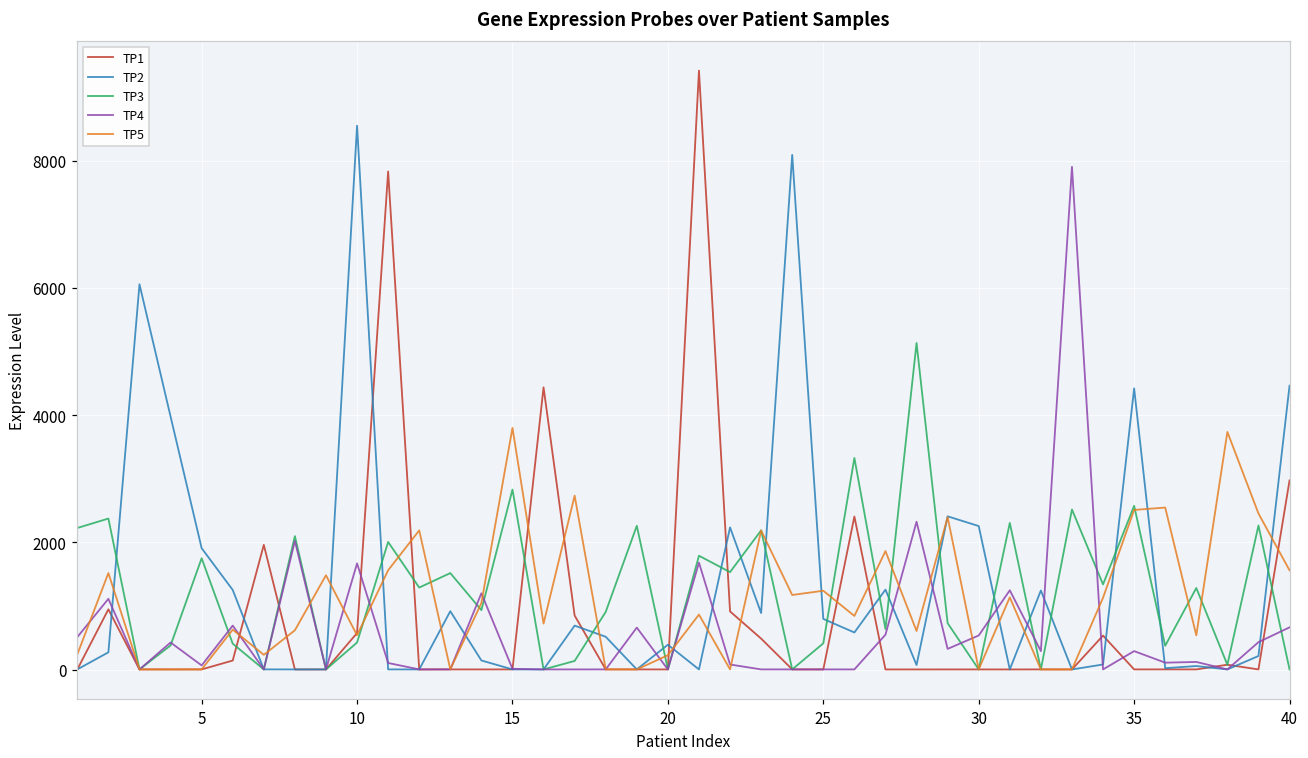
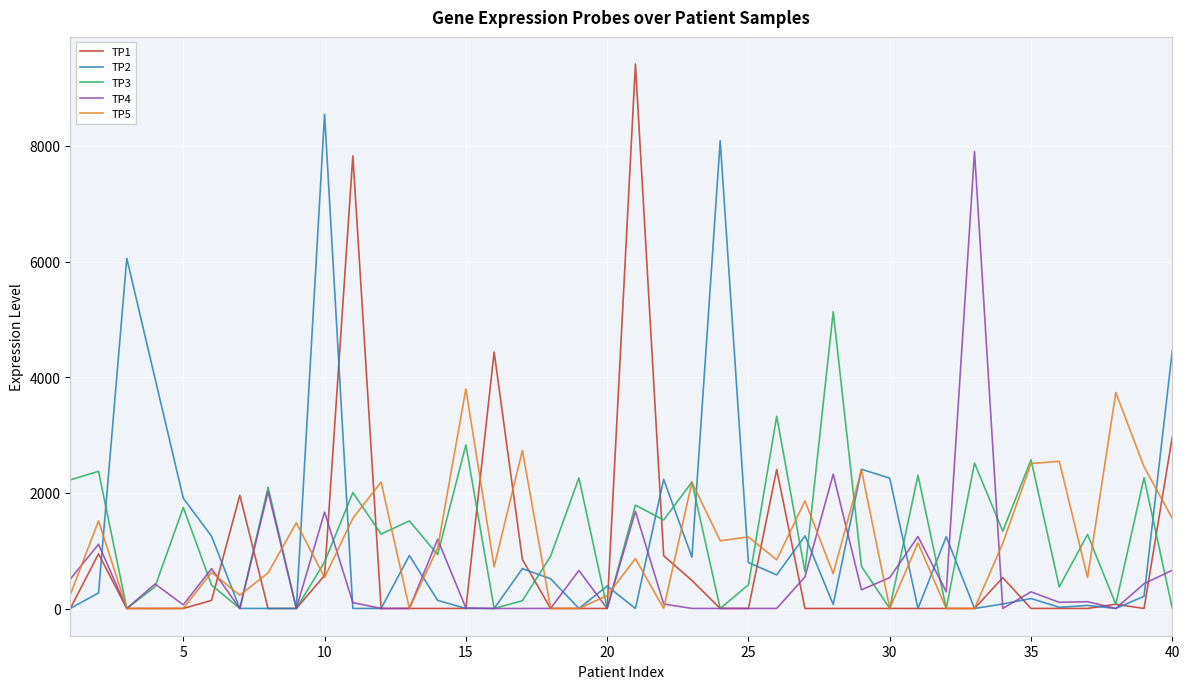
TP3, 10: 400 -> 800
TP2, 35: 4400 -> 200
